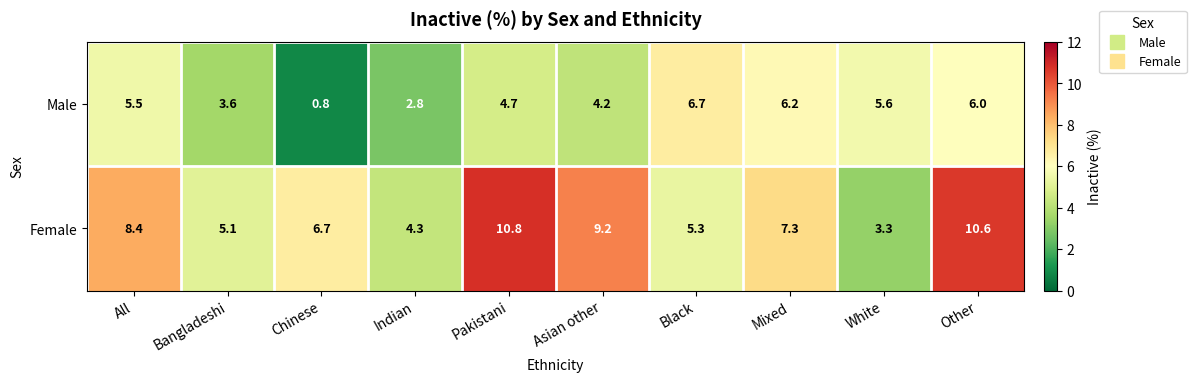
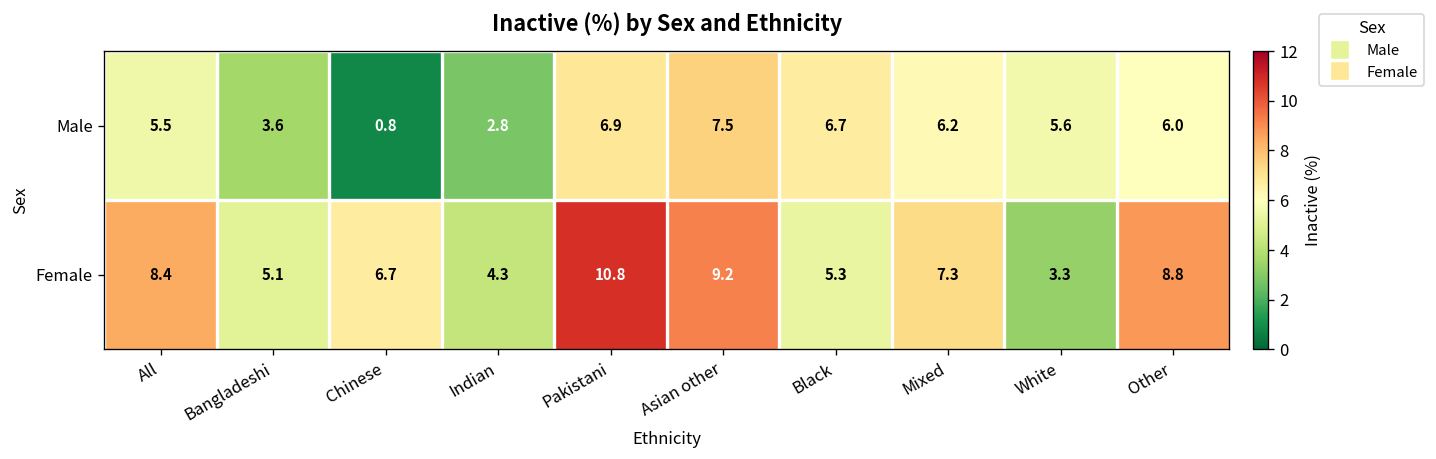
Male, Pakistani: 4.7 -> 6.9
Male, Asian other: 4.2 -> 7.5
Female, Other: 10.6 -> 8.8
